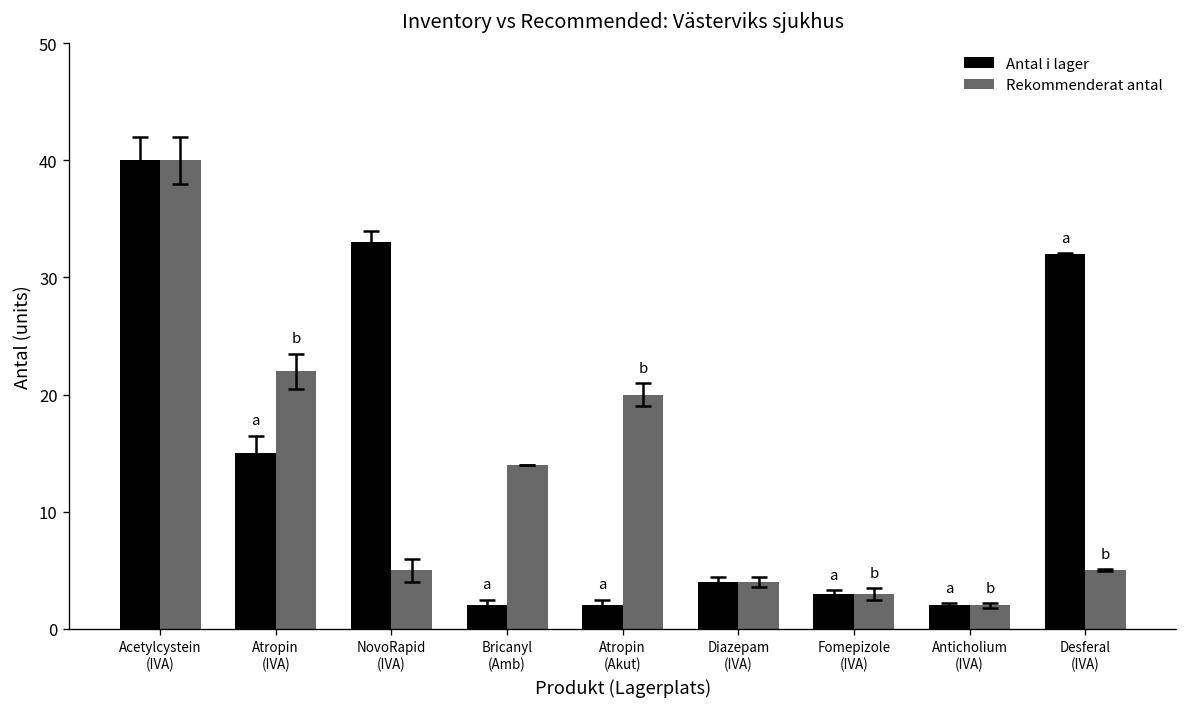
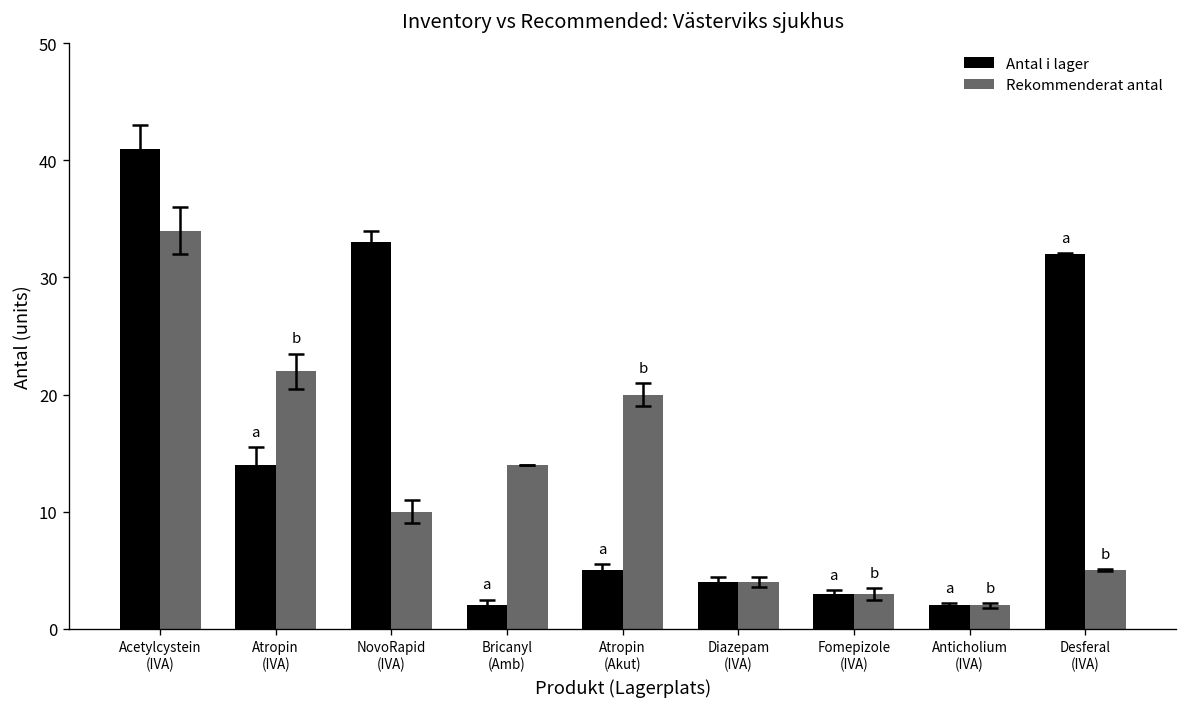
Antal i lager, Acetylcystein (IVA): 40 -> 41
Rekommenderat antal, Acetylcystein (IVA): 40 -> 34
Antal i lager, Atropin (IVA): 15 -> 14
Rekommenderat antal, NovoRapid (IVA): 5 -> 10
Antal i lager, Atropin (Akut): 2 -> 5
